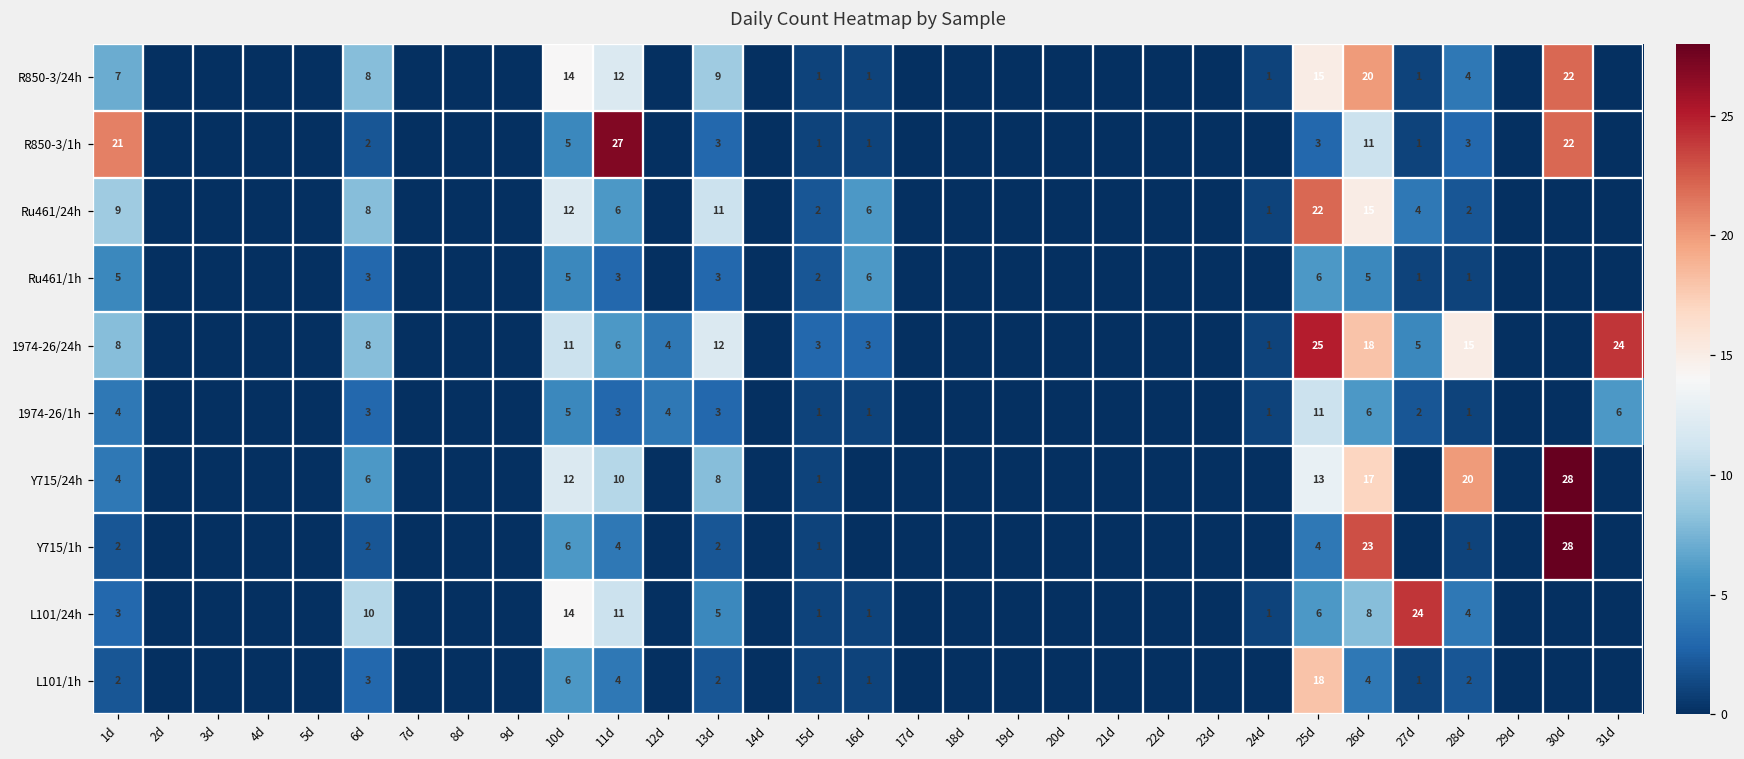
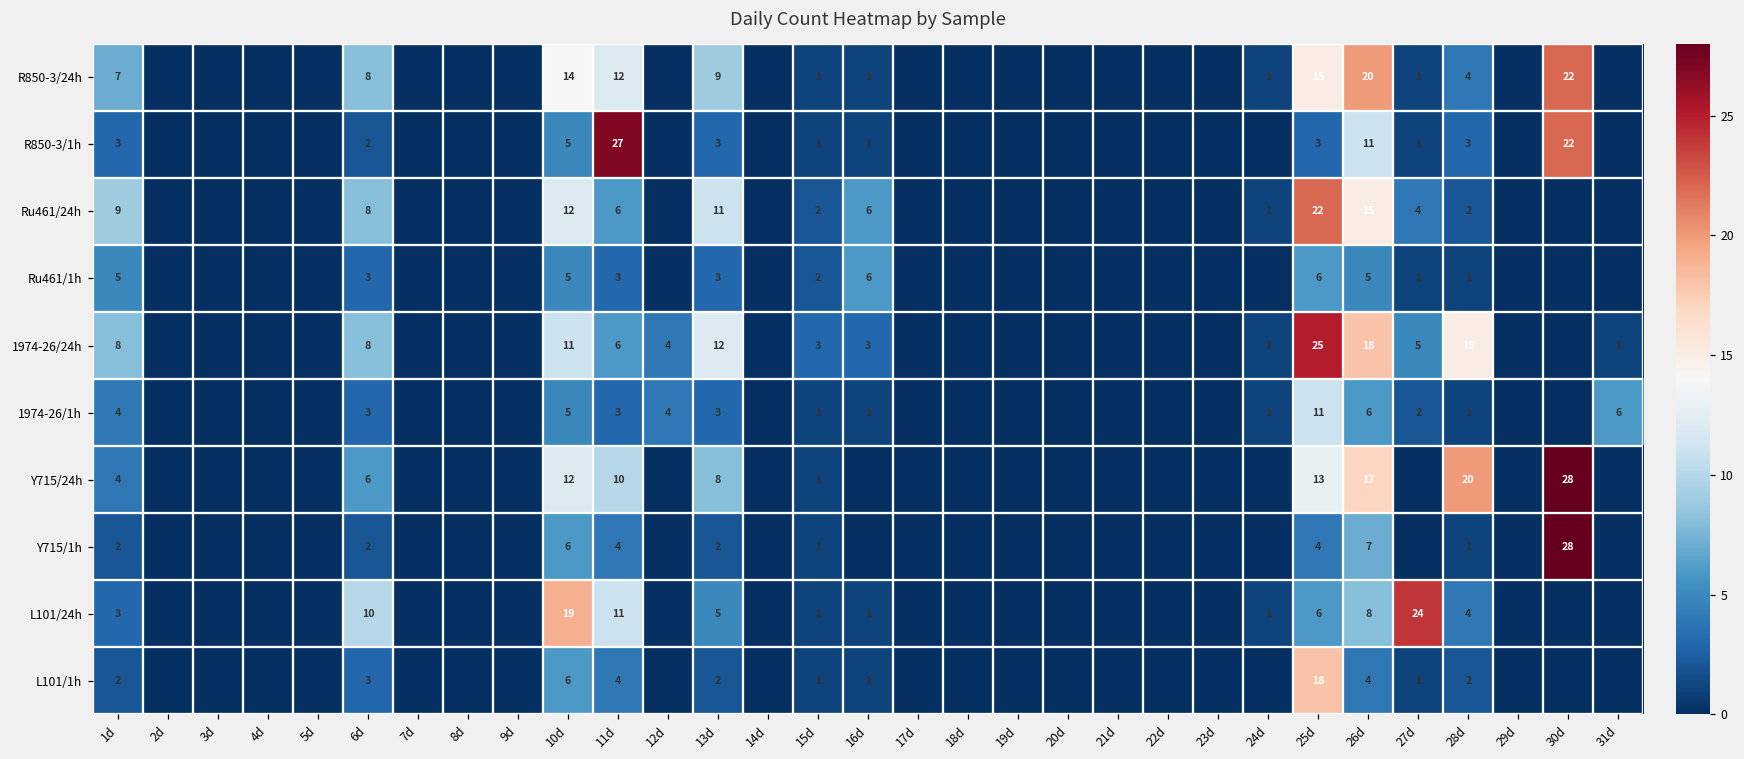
R850-3/1h, 1d: 21 -> 3
1974-26/24h, 31d: 24 -> 1
Y715/1h, 26d: 23 -> 7
L101/24h, 10d: 14 -> 19
